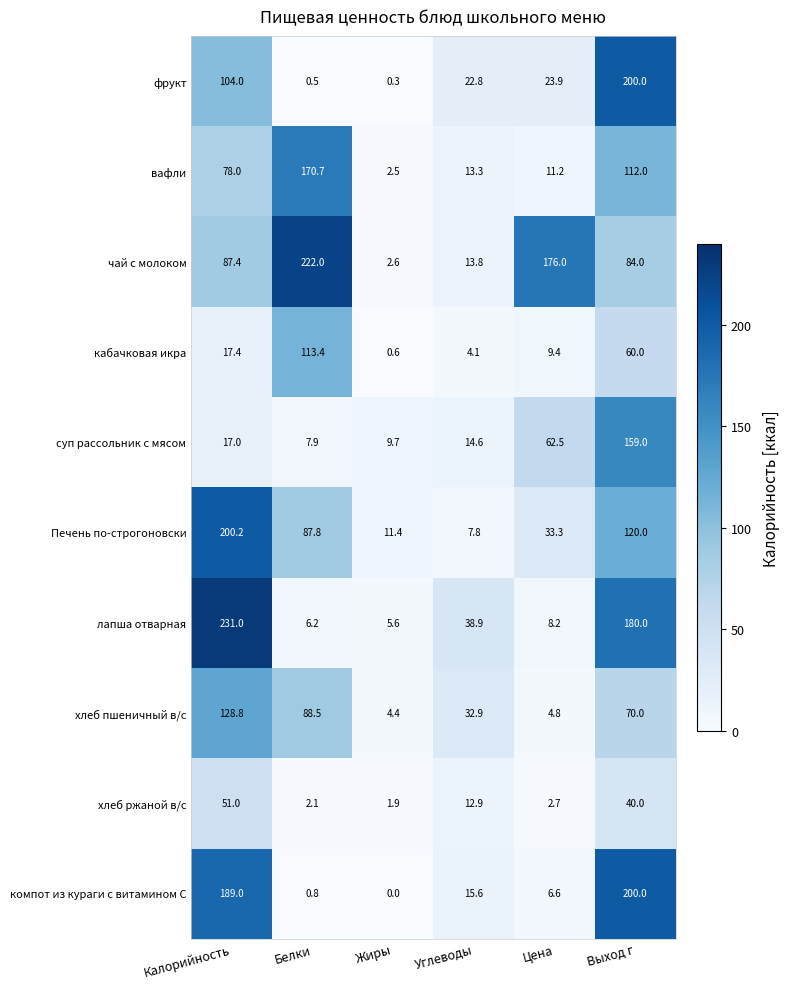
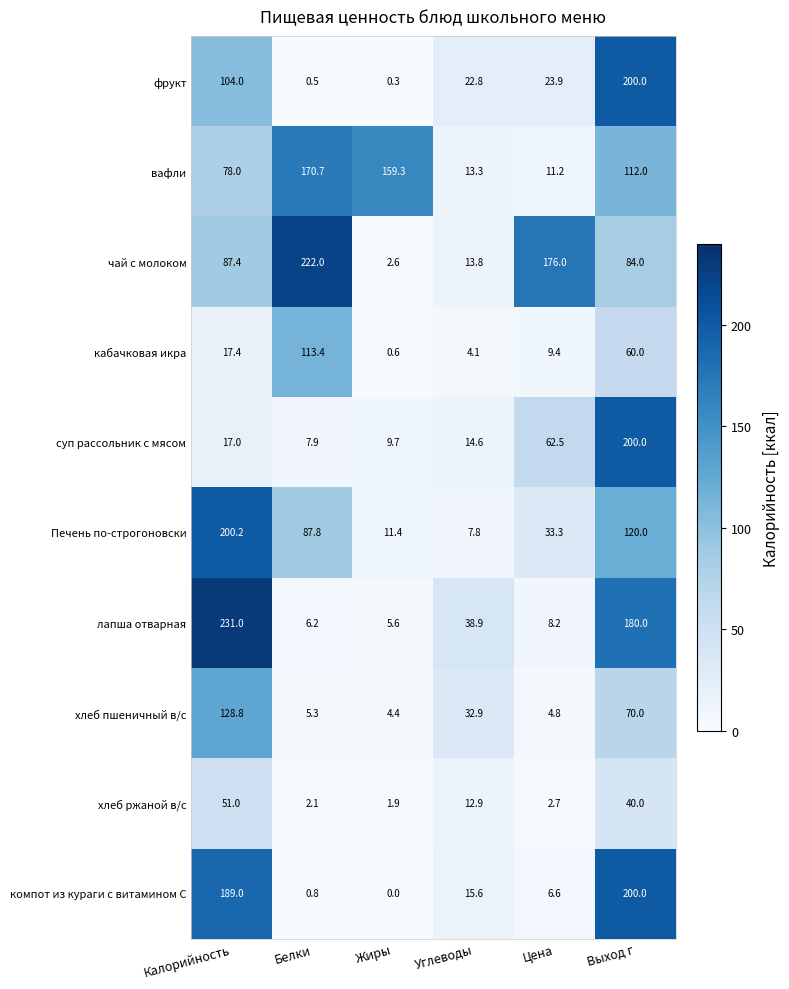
вафли, Жиры: 2.5 -> 159.3
суп рассольник с мясом, Выход г: 159.0 -> 200.0
хлеб пшеничный в/с, Белки: 88.5 -> 5.3
